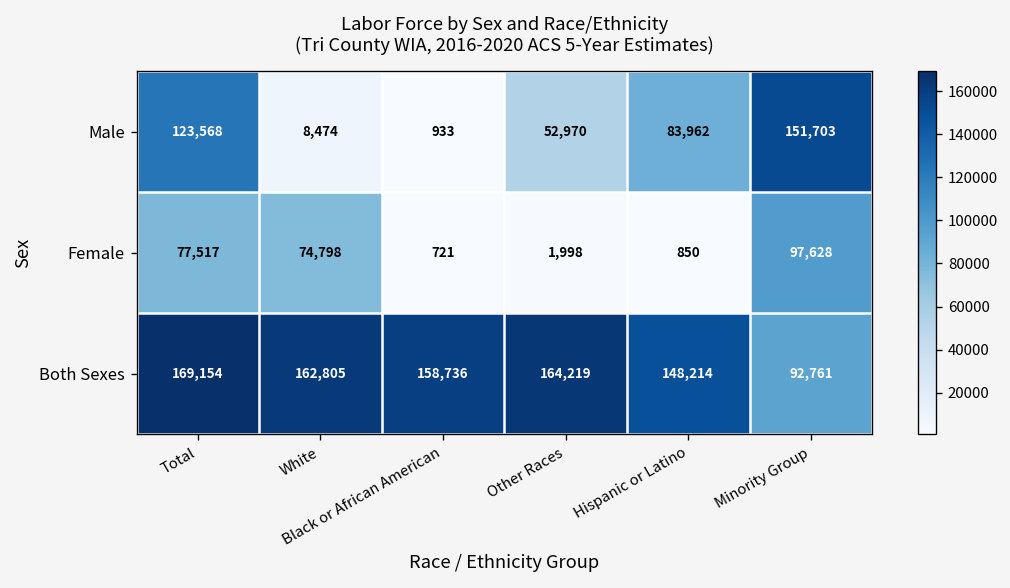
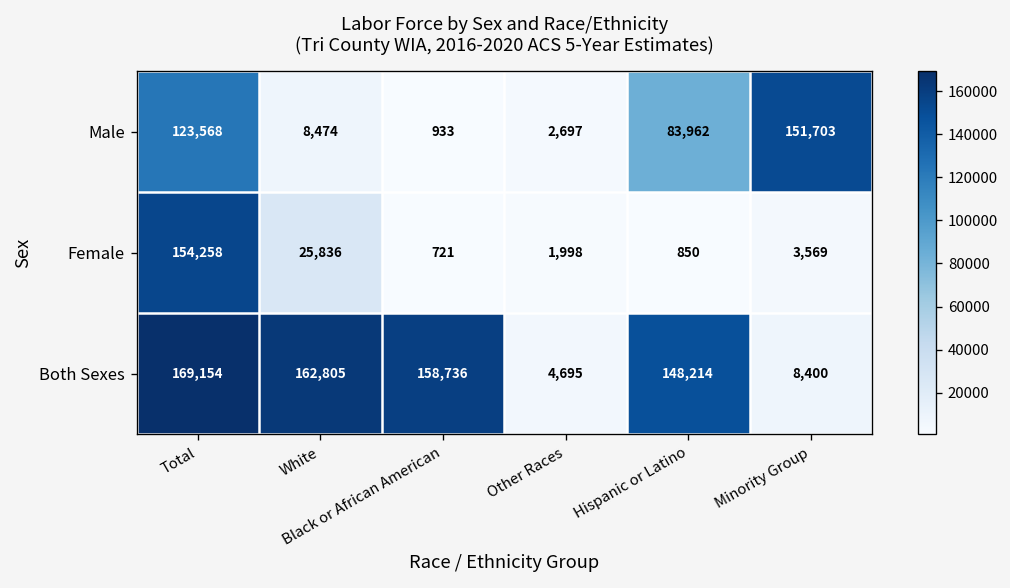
Male, Other Races: 52,970 -> 2,697
Female, Total: 77,517 -> 154,258
Female, White: 74,798 -> 25,836
Female, Minority Group: 97,628 -> 3,569
Both Sexes, Other Races: 164,219 -> 4,695
Both Sexes, Minority Group: 92,761 -> 8,400
